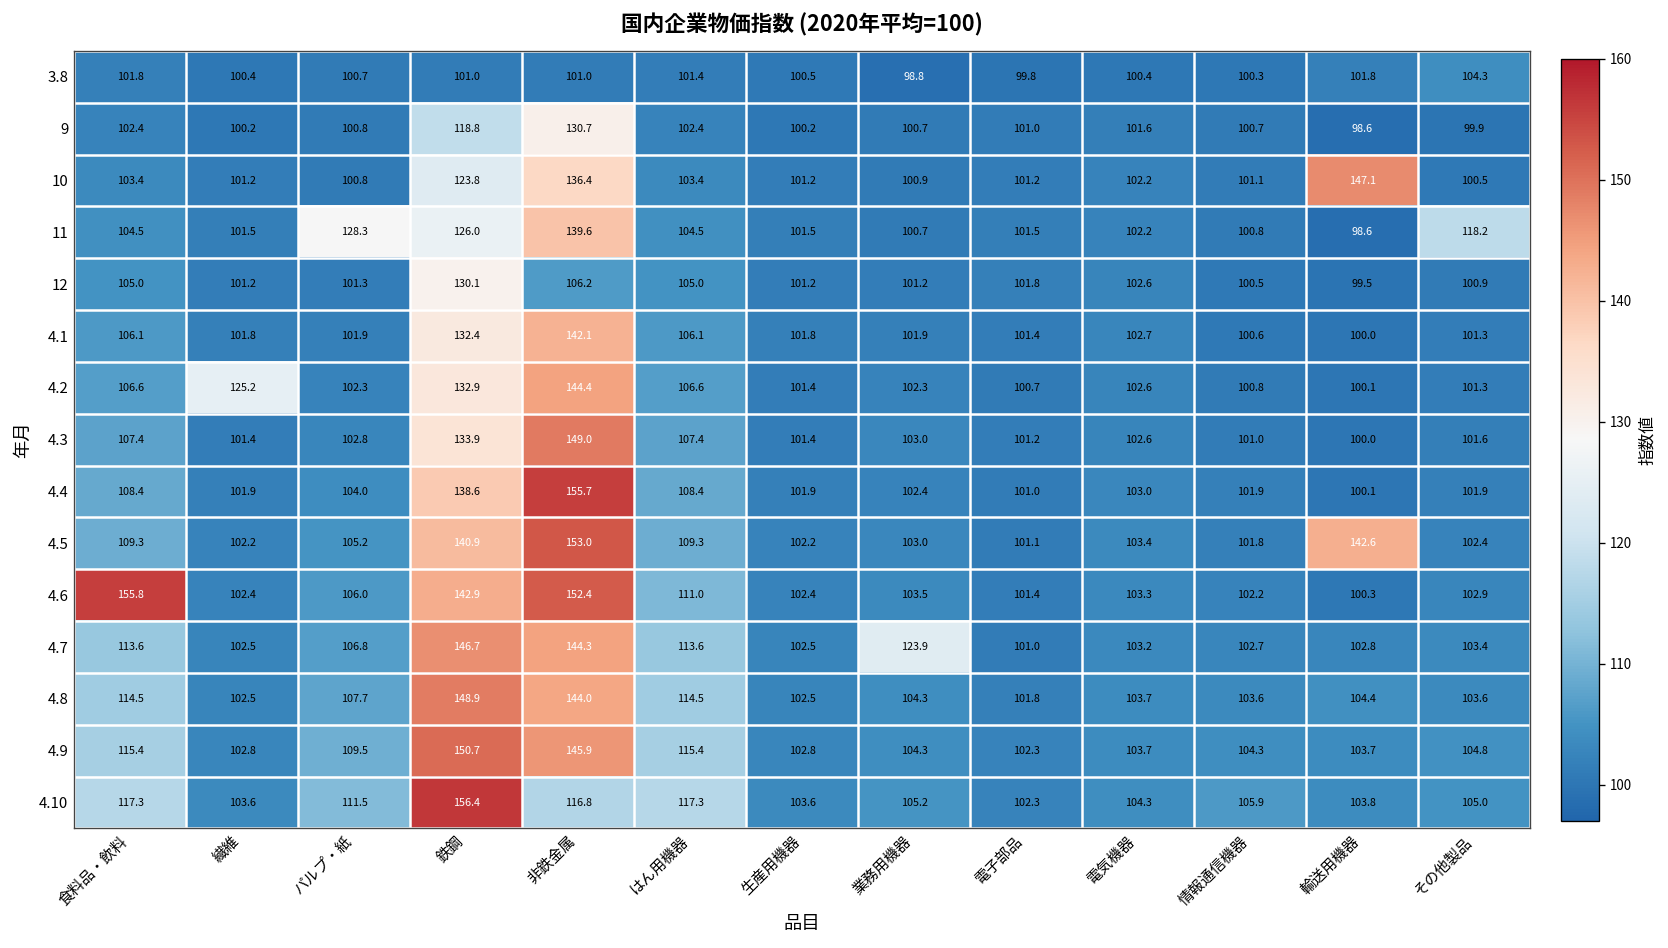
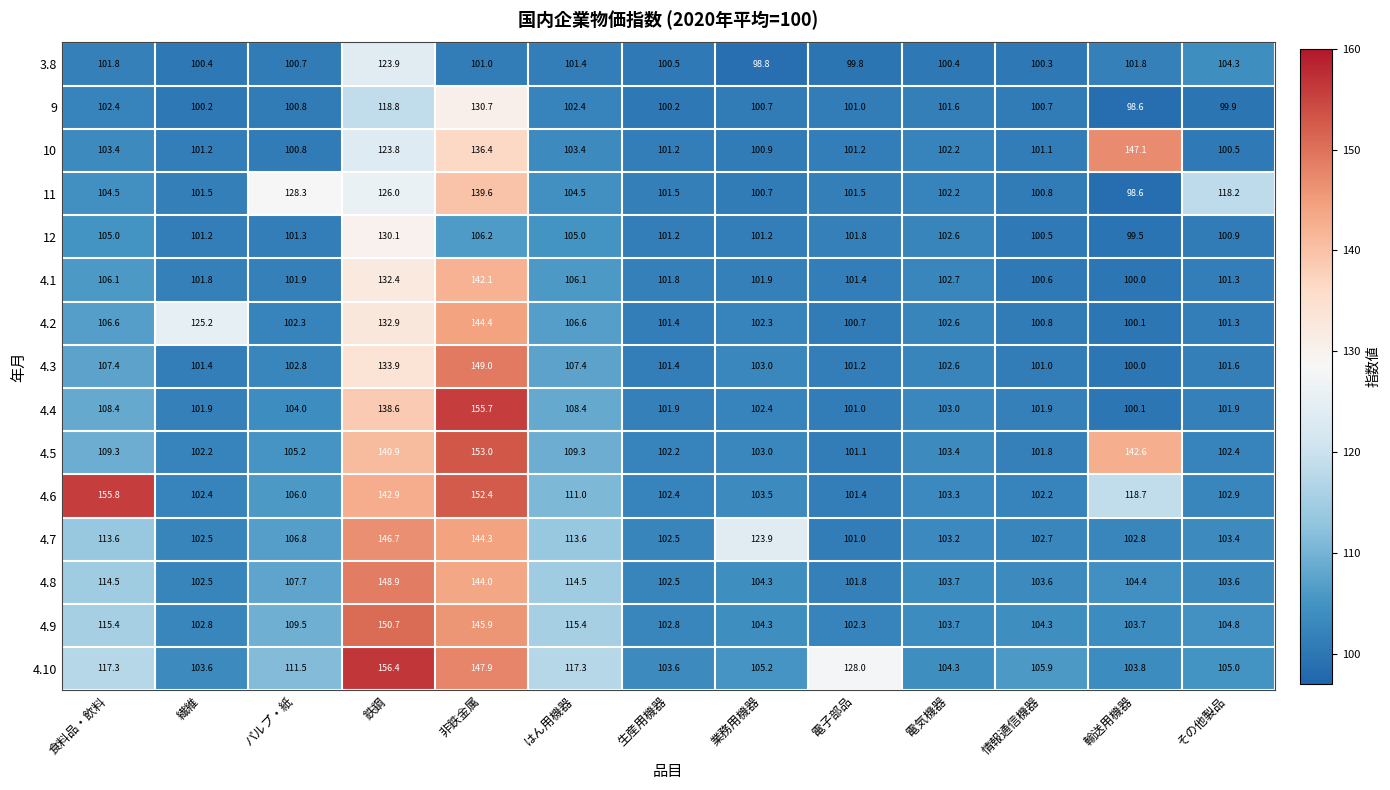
3.8, 鉄鋼: 101.0 -> 123.9
4.6, 輸送用機器: 100.3 -> 118.7
4.10, 非鉄金属: 116.8 -> 147.9
4.10, 電子部品: 102.3 -> 128.0
